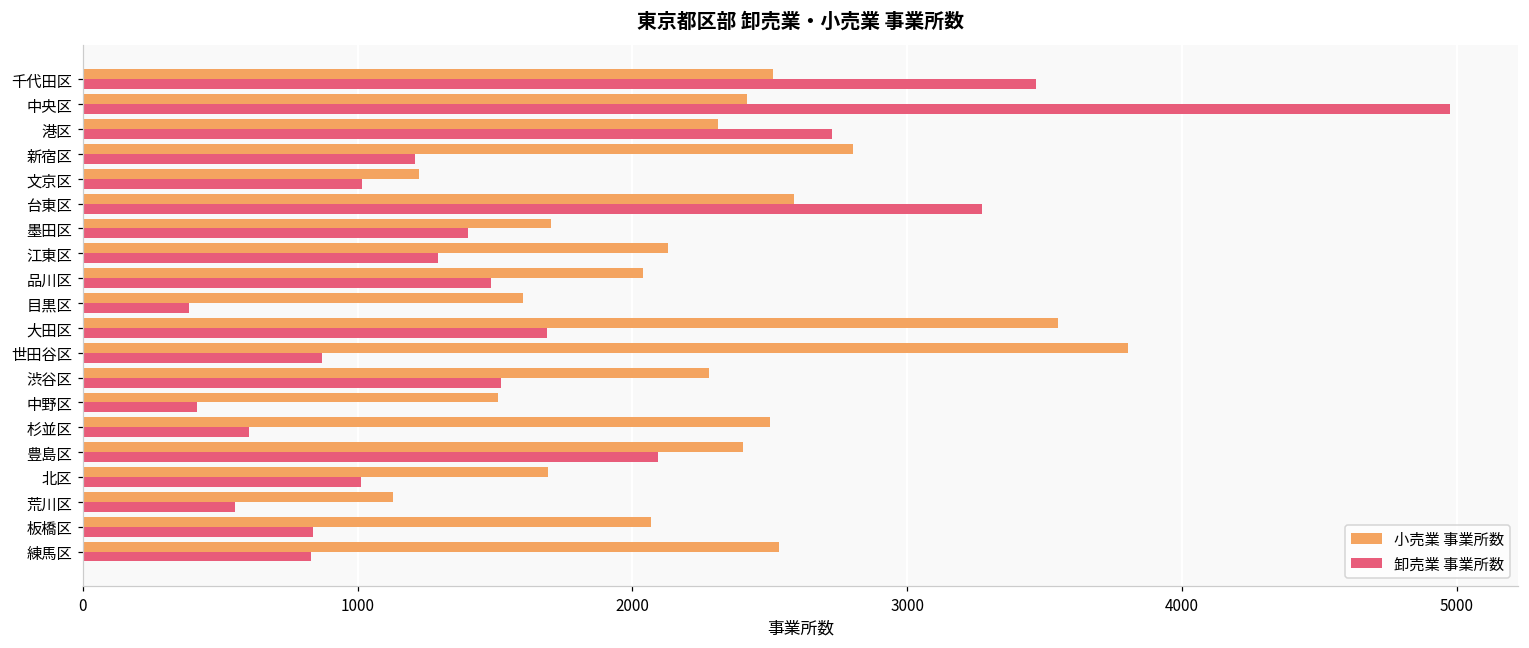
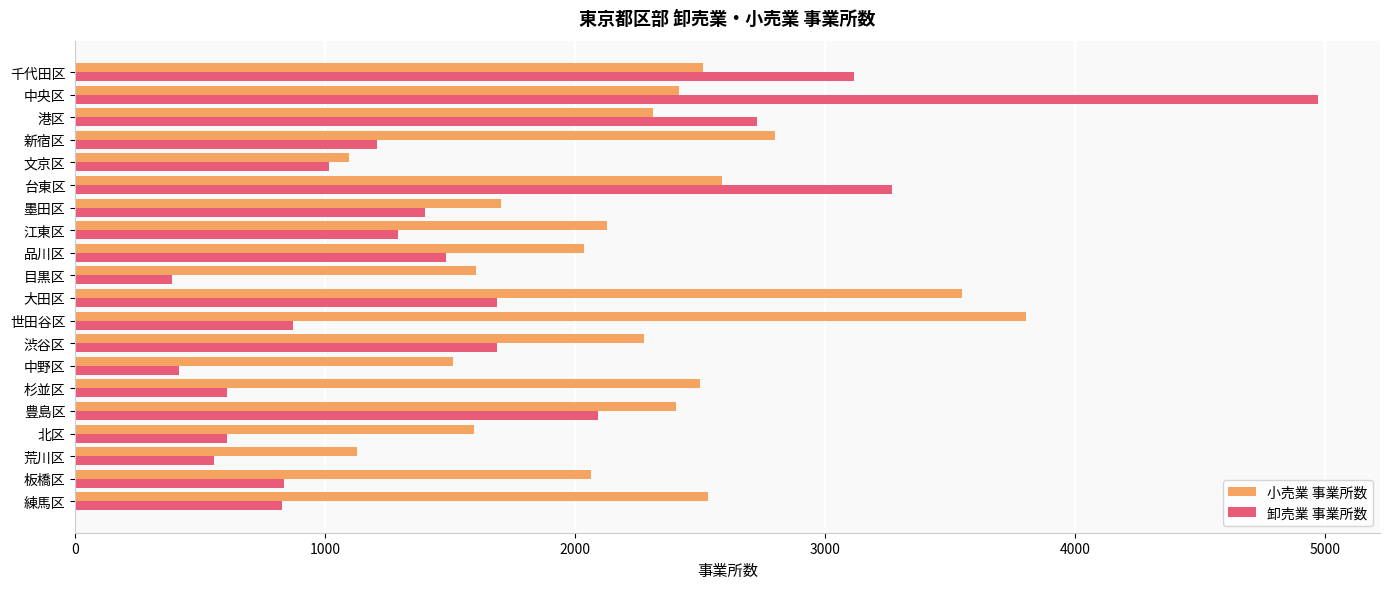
卸売業 事業所数, 千代田区: 3470 -> 3120
小売業 事業所数, 文京区: 1220 -> 1100
卸売業 事業所数, 渋谷区: 1520 -> 1690
小売業 事業所数, 北区: 1690 -> 1600
卸売業 事業所数, 北区: 1010 -> 610
